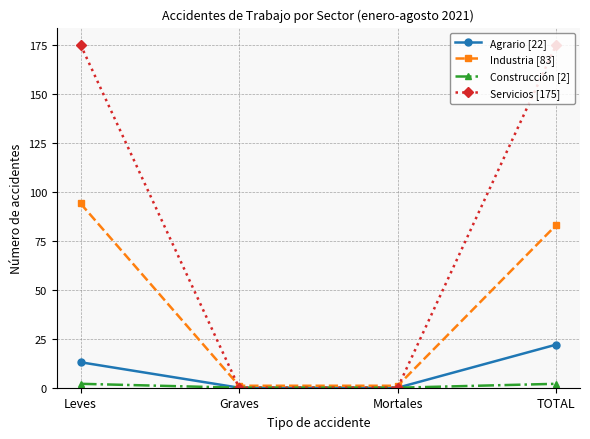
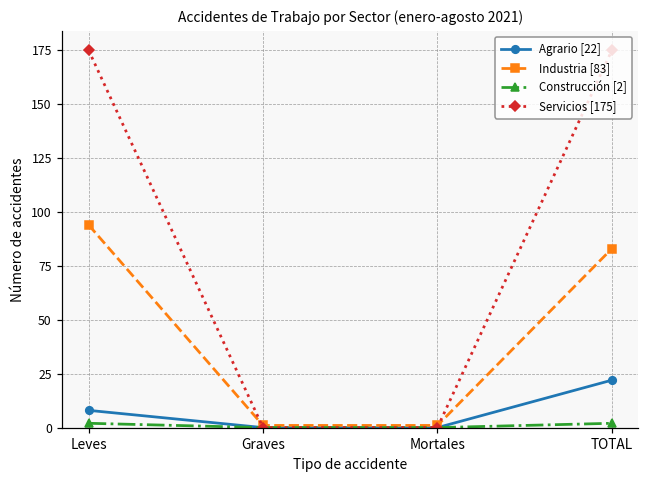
Agrario [22], Leves: 13 -> 8
